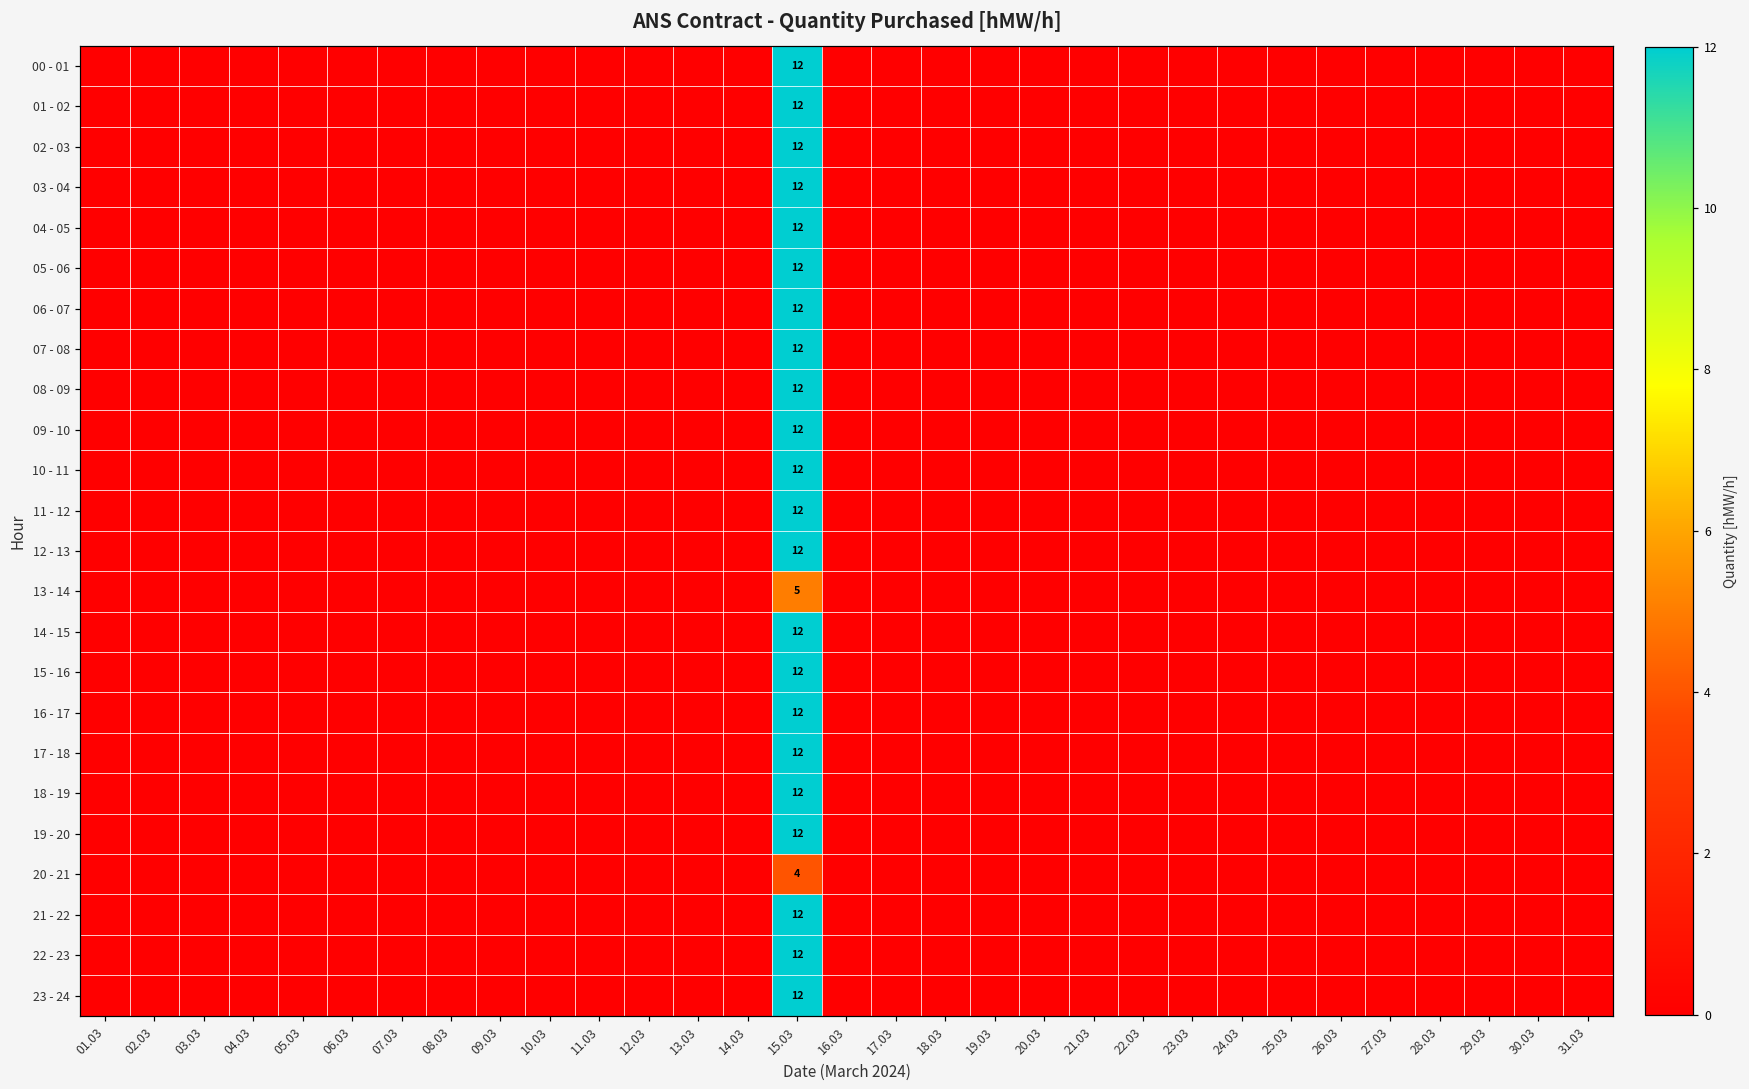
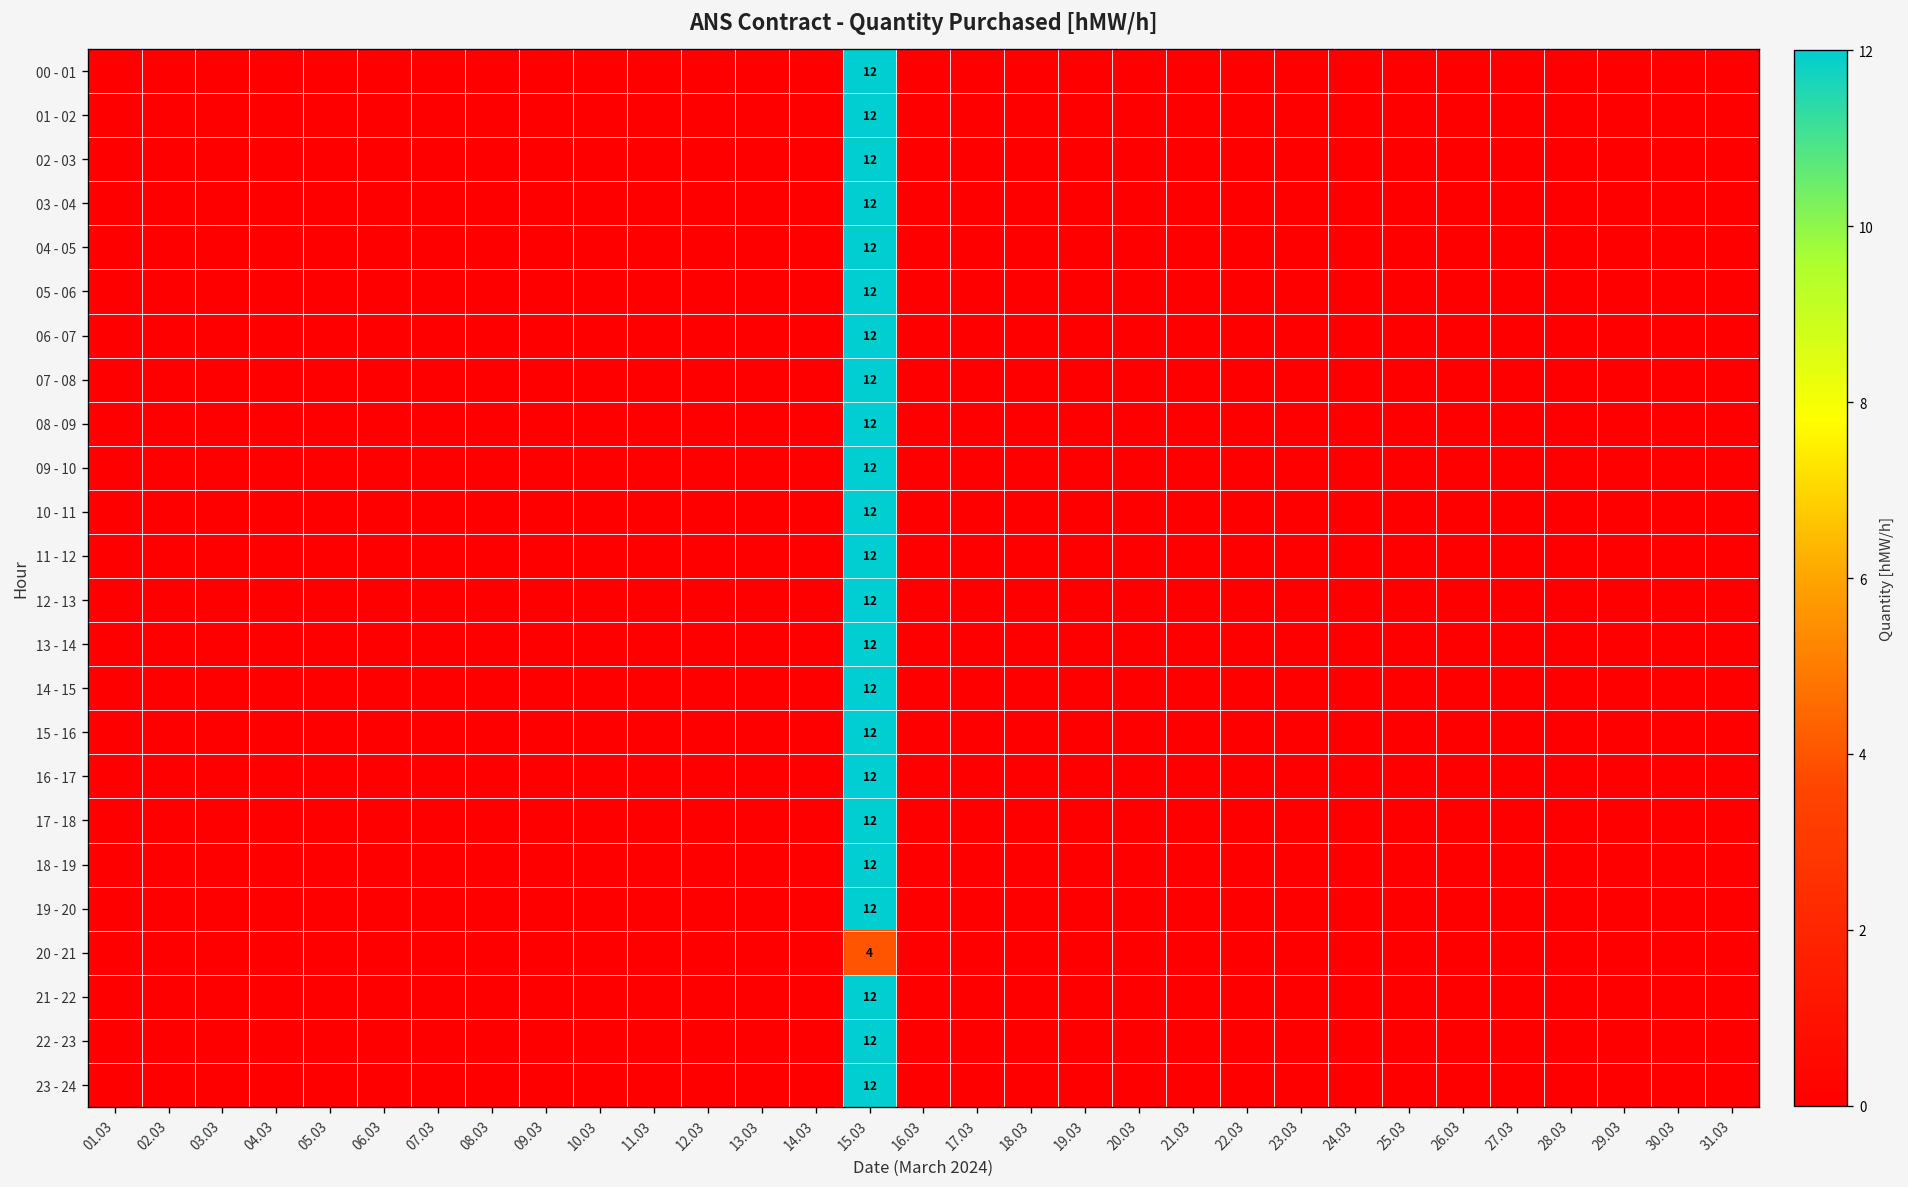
13 - 14, 15.03: 5 -> 12
